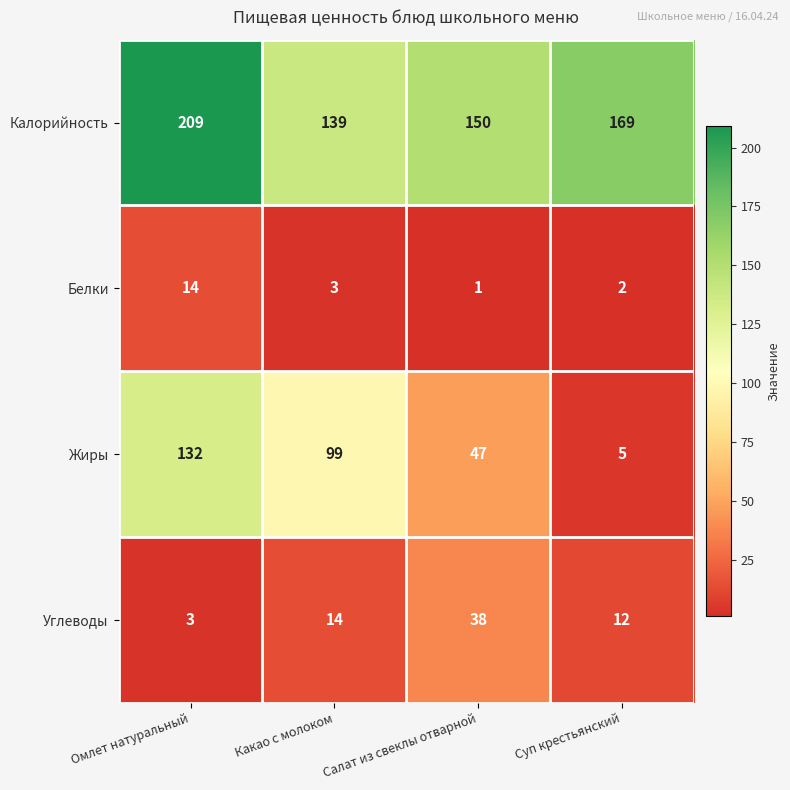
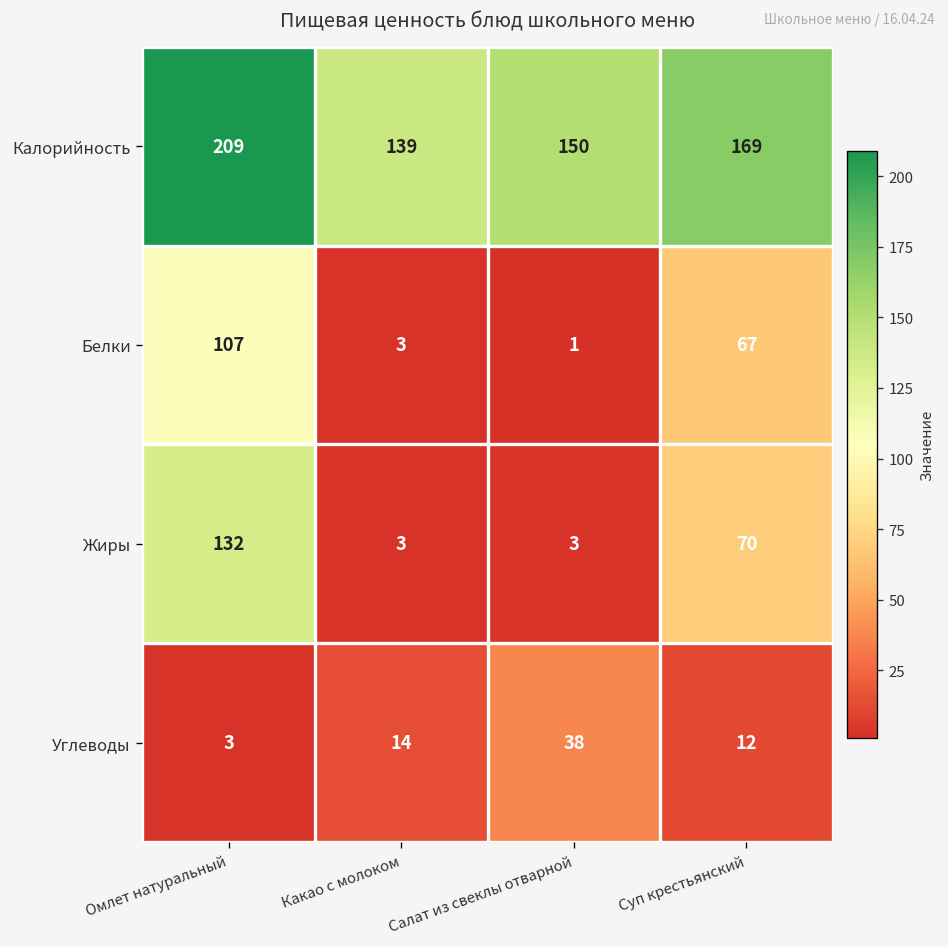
Белки, Омлет натуральный: 14 -> 107
Белки, Суп крестьянский: 2 -> 67
Жиры, Какао с молоком: 99 -> 3
Жиры, Салат из свеклы отварной: 47 -> 3
Жиры, Суп крестьянский: 5 -> 70
